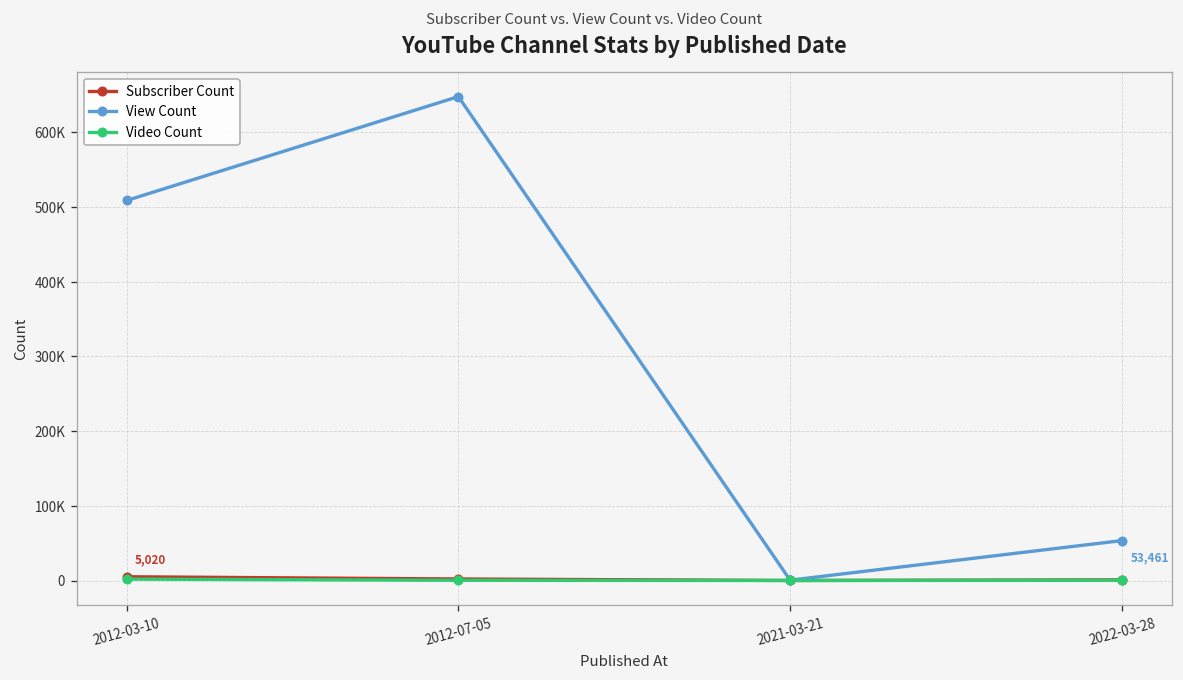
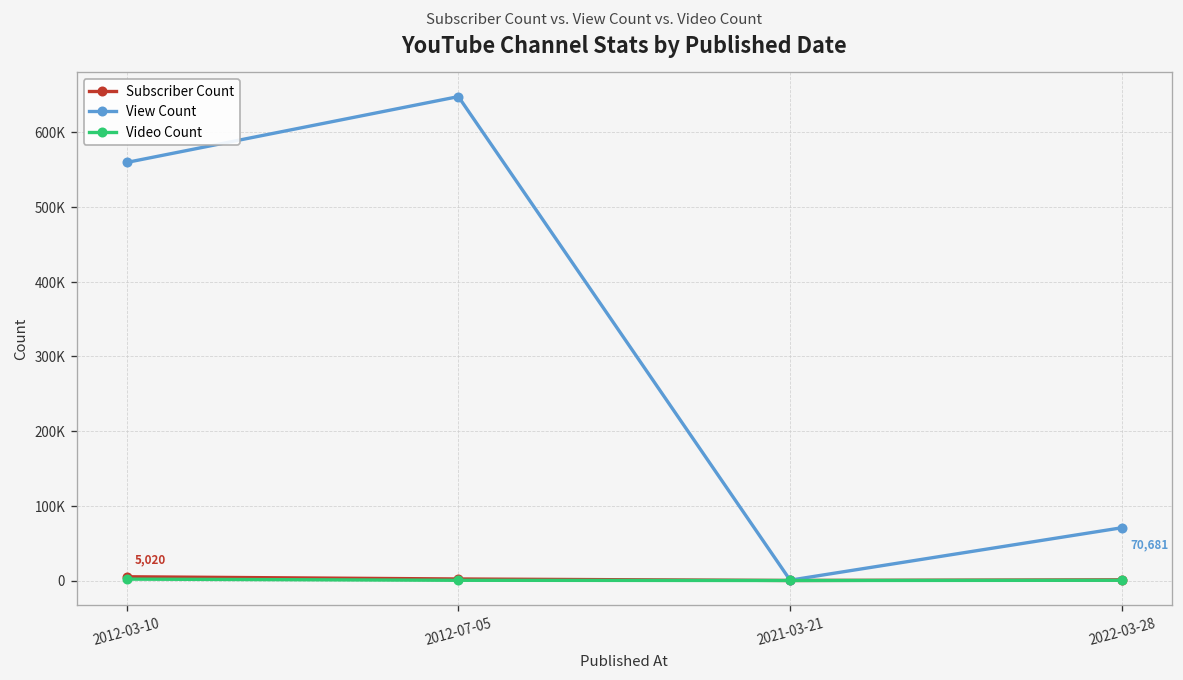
View Count, 2012-03-10: 510000 -> 560000
View Count, 2022-03-28: 53,461 -> 70,681
